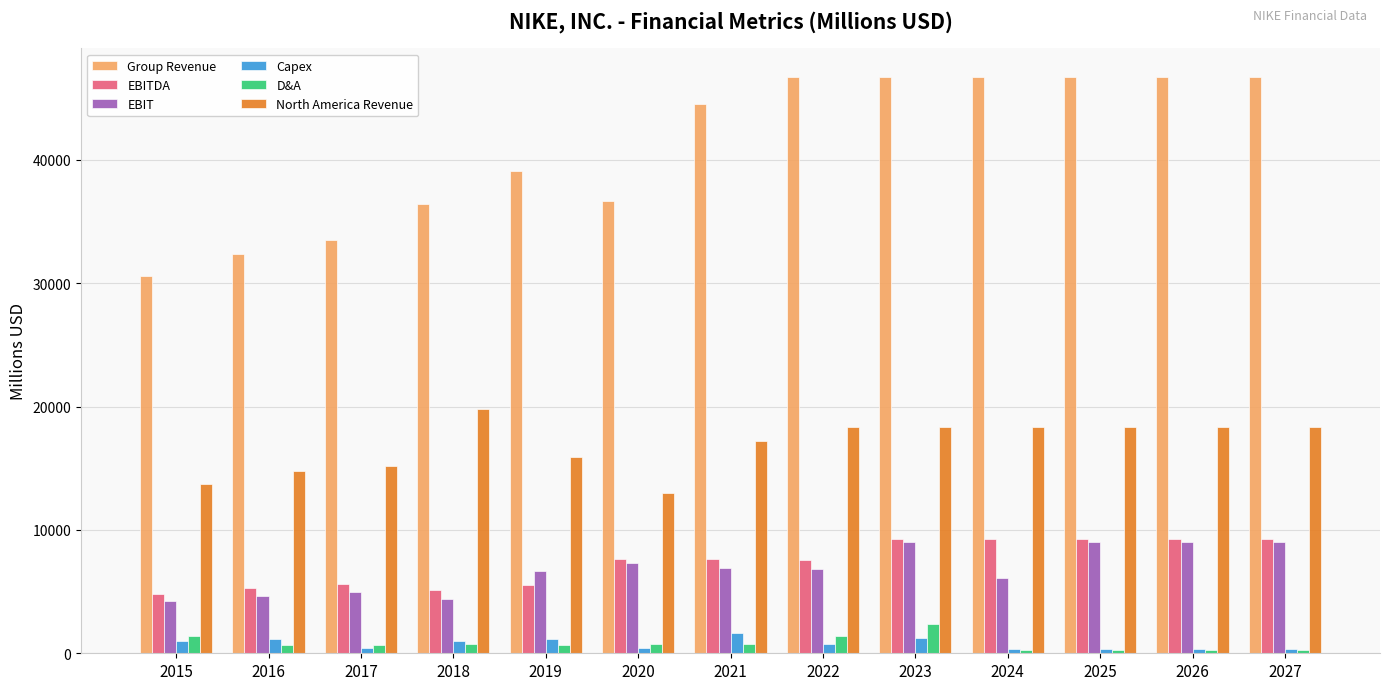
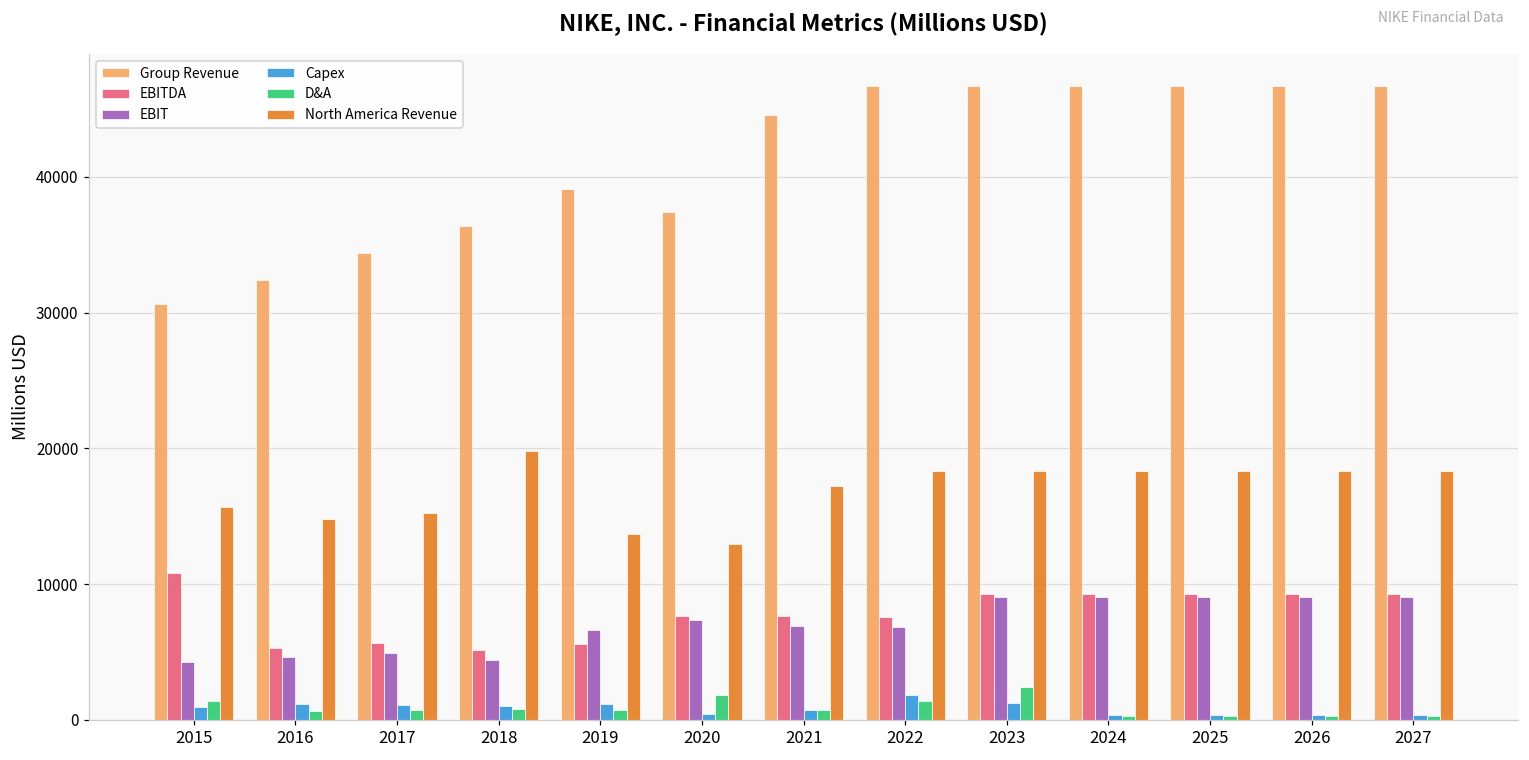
EBITDA, 2015: 4800 -> 10800
North America Revenue, 2015: 13700 -> 15700
Group Revenue, 2017: 33500 -> 34400
Capex, 2017: 400 -> 1100
North America Revenue, 2019: 15900 -> 13700
Group Revenue, 2020: 36600 -> 37400
D&A, 2020: 700 -> 1800
Capex, 2021: 1600 -> 700
Capex, 2022: 800 -> 1800
EBIT, 2024: 6100 -> 9000
